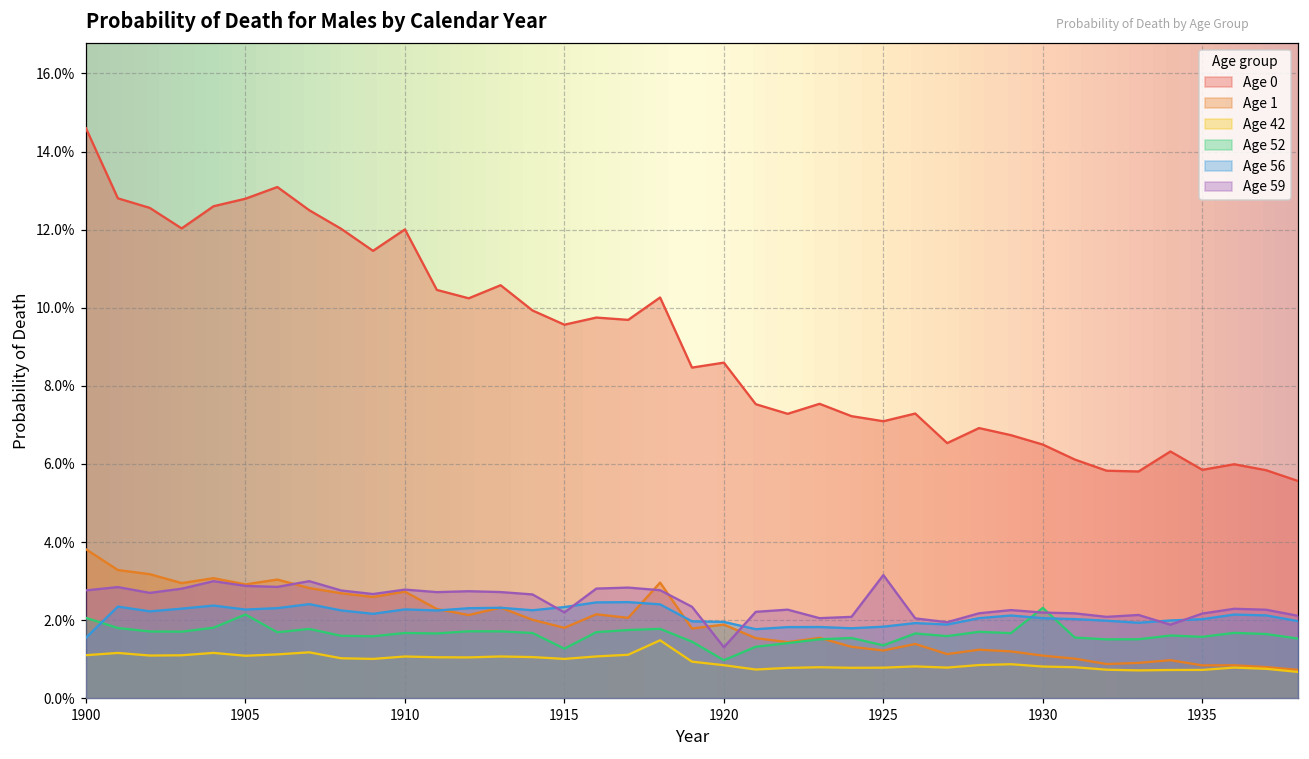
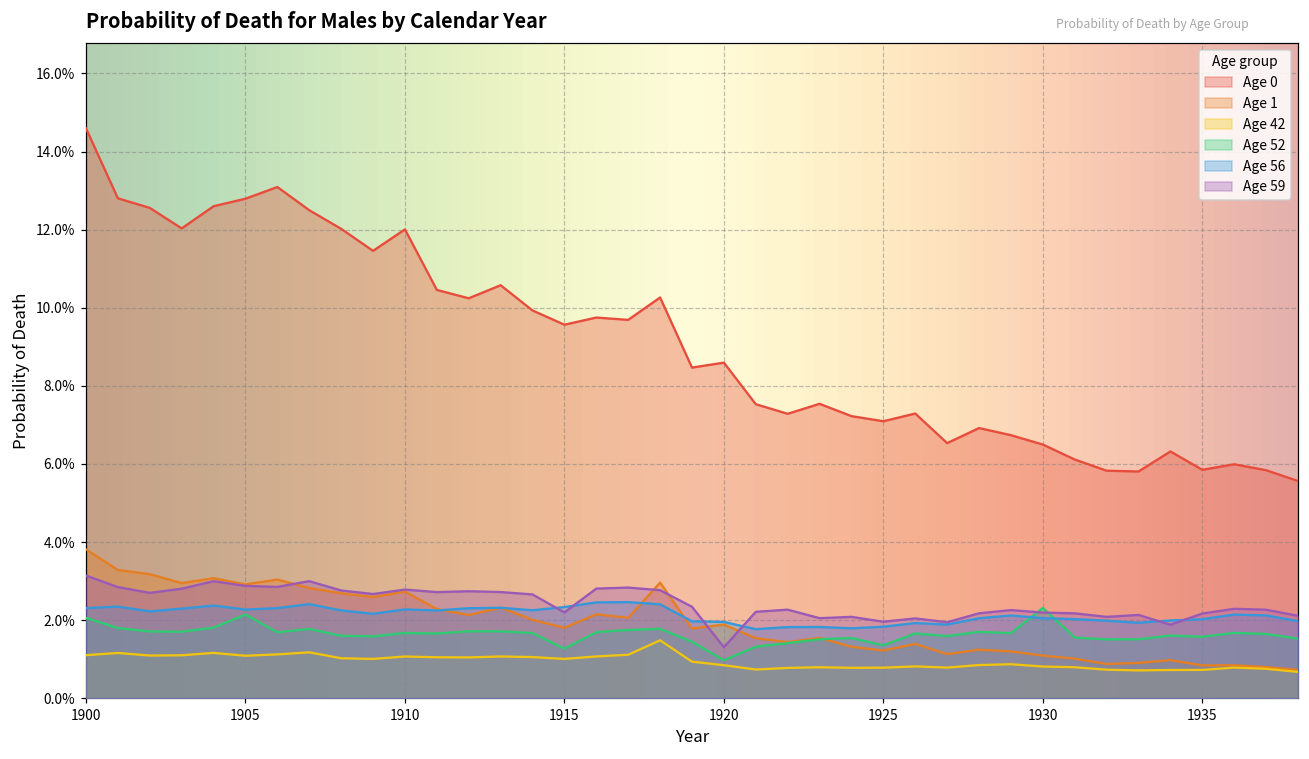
Age 56, 1900: 1.5% -> 2.3%
Age 59, 1900: 2.8% -> 3.1%
Age 59, 1925: 3.2% -> 2.0%
